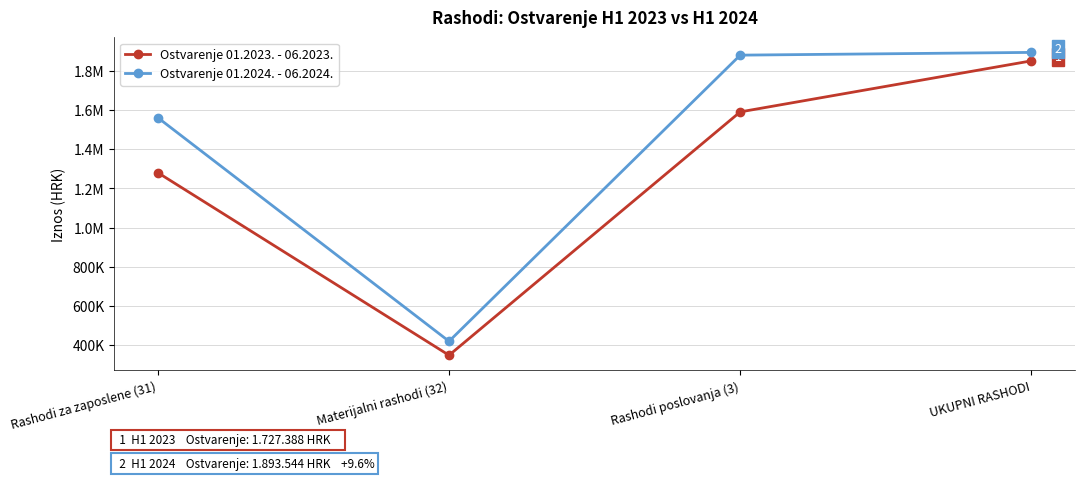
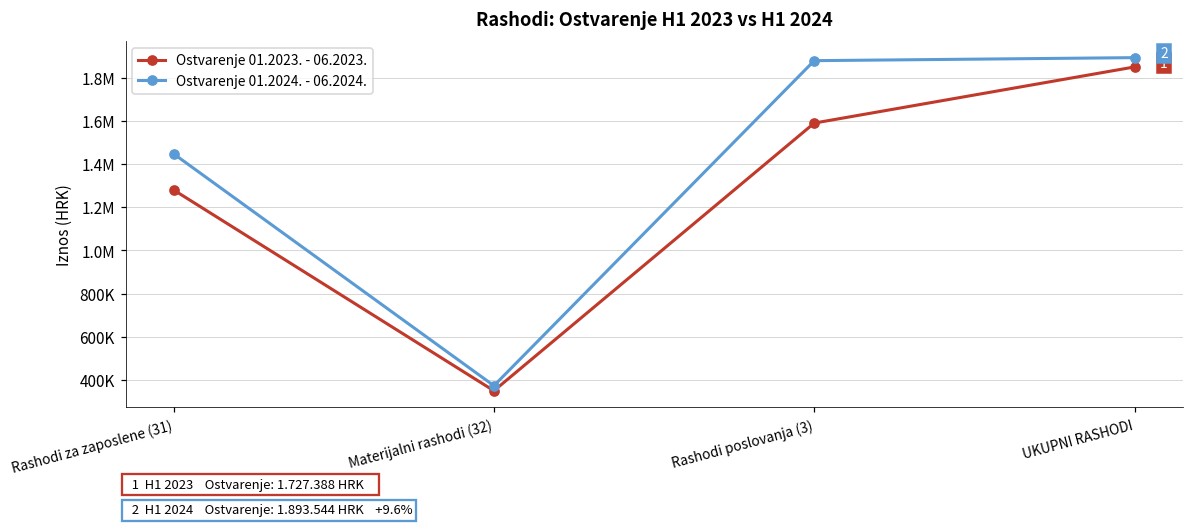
Ostvarenje 01.2024. - 06.2024., Rashodi za zaposlene (31): 1560000 -> 1450000
Ostvarenje 01.2024. - 06.2024., Materijalni rashodi (32): 420000 -> 370000
